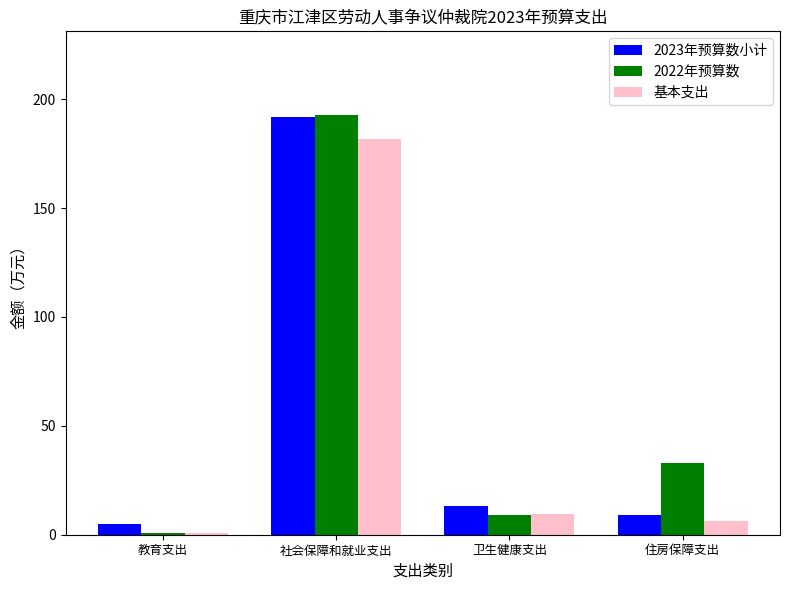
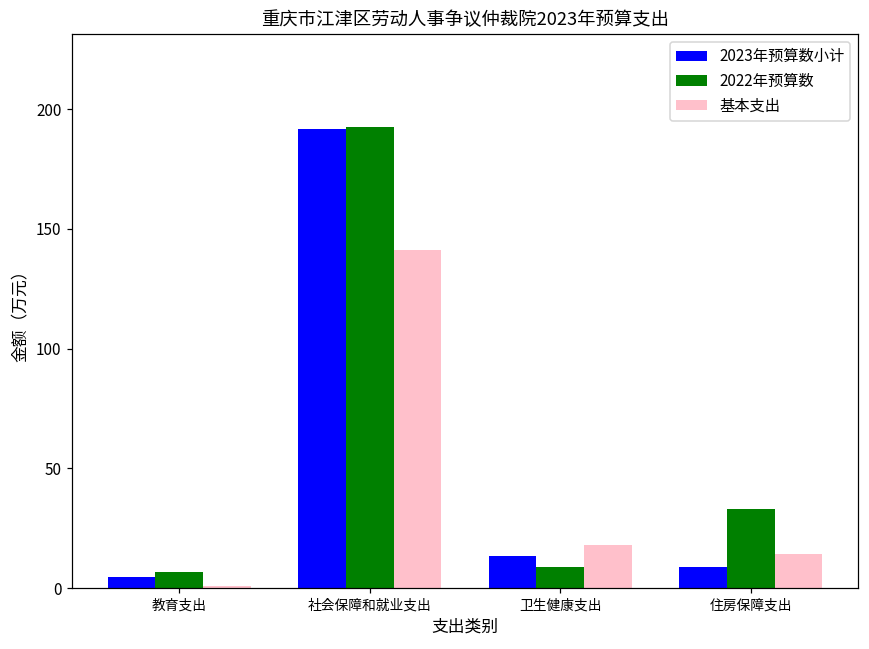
2022年预算数, 教育支出: 1 -> 7
基本支出, 社会保障和就业支出: 182 -> 141
基本支出, 卫生健康支出: 9 -> 18
基本支出, 住房保障支出: 6 -> 14
